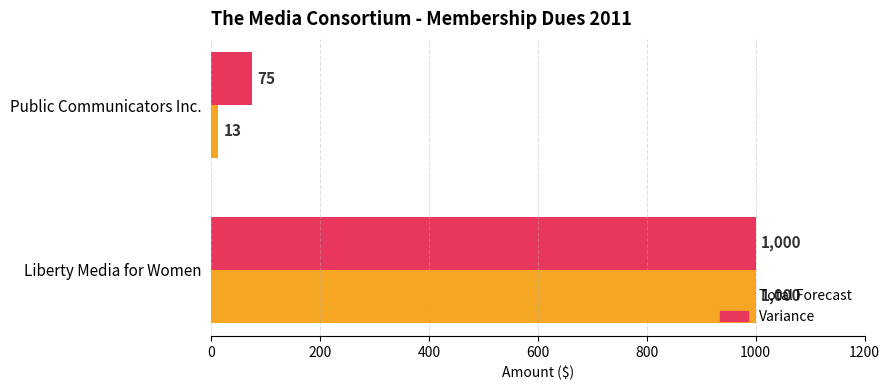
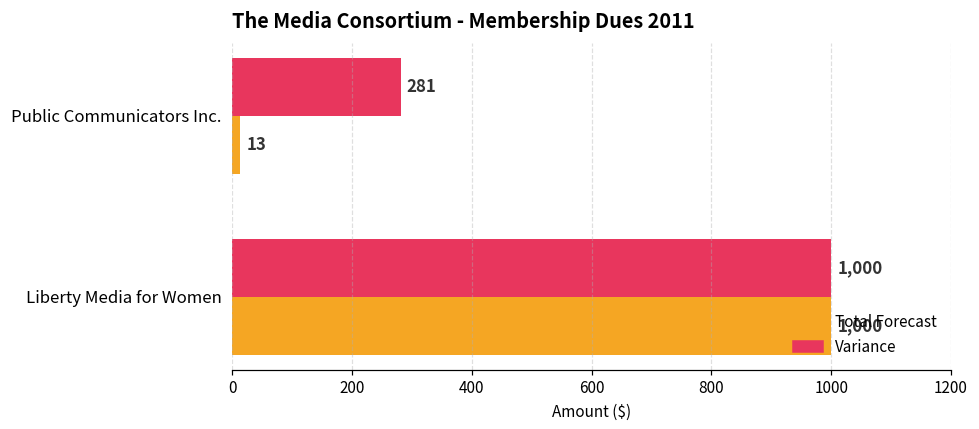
Variance, Public Communicators Inc.: 75 -> 281
